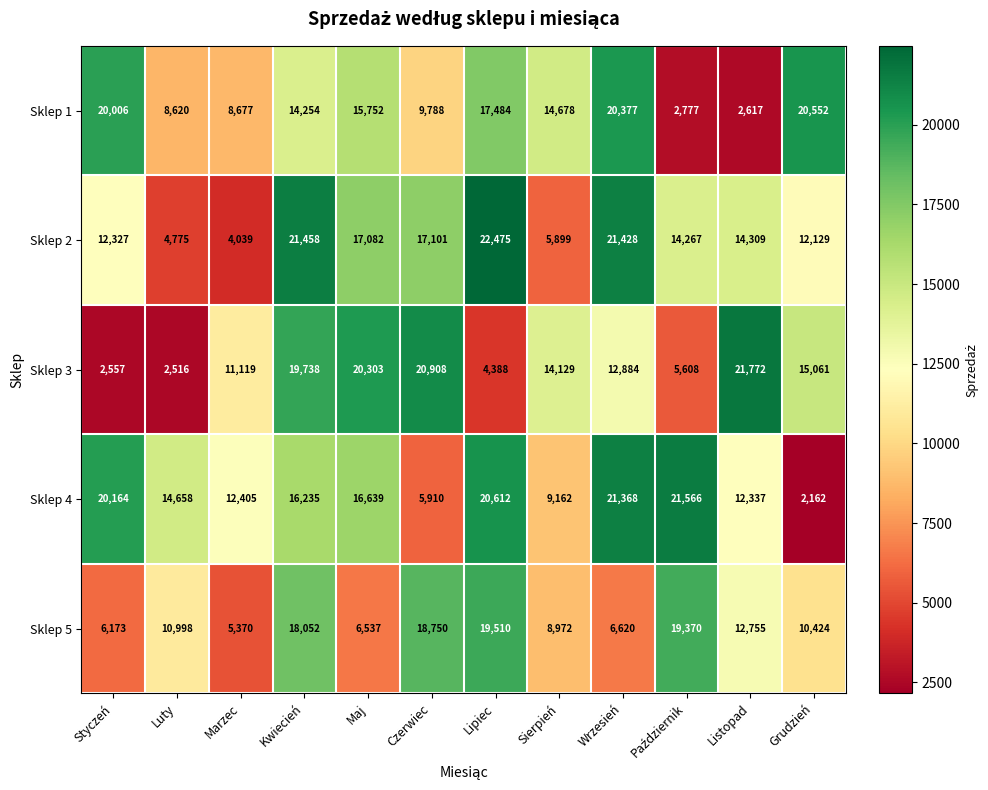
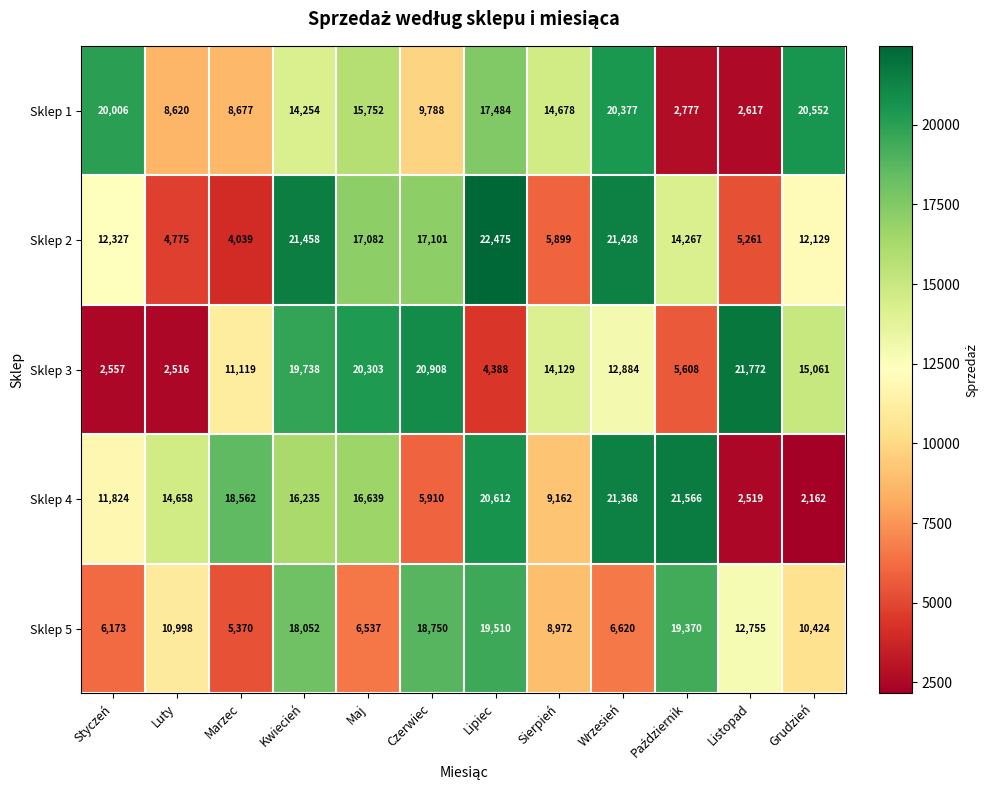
Sklep 2, Listopad: 14,309 -> 5,261
Sklep 4, Styczeń: 20,164 -> 11,824
Sklep 4, Marzec: 12,405 -> 18,562
Sklep 4, Listopad: 12,337 -> 2,519
